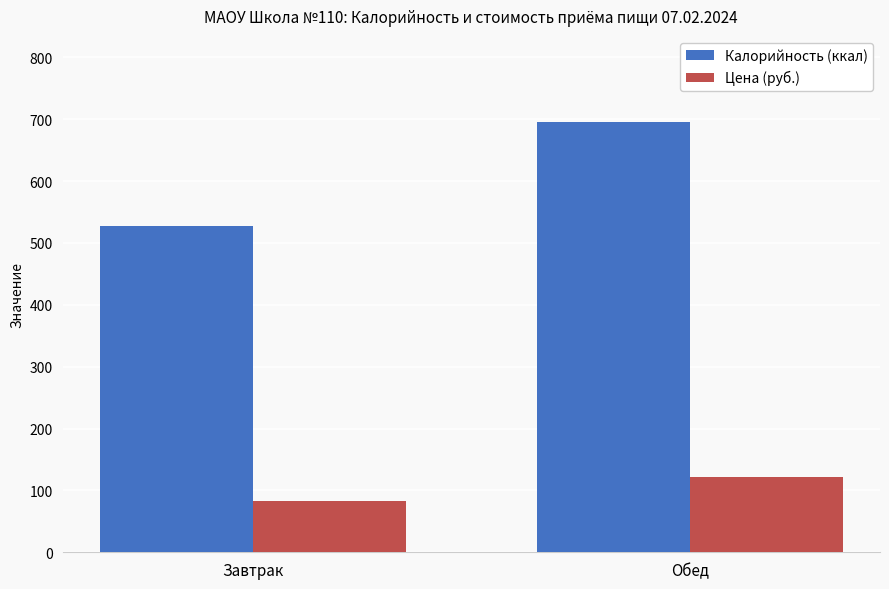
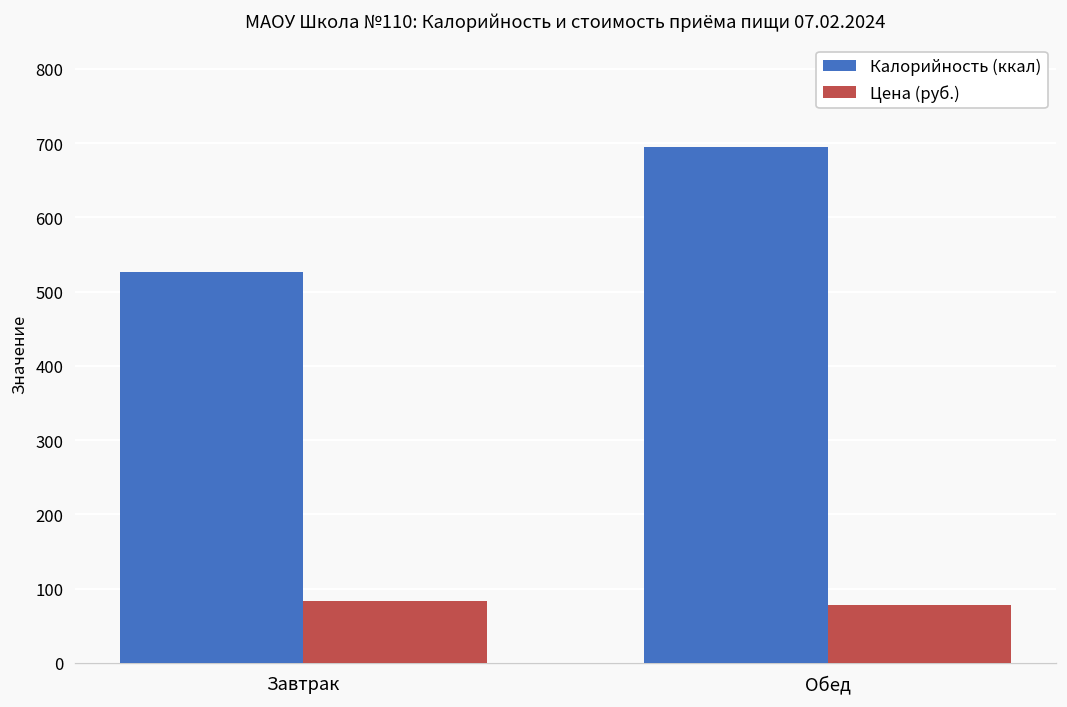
Цена (руб.), Обед: 120 -> 80
